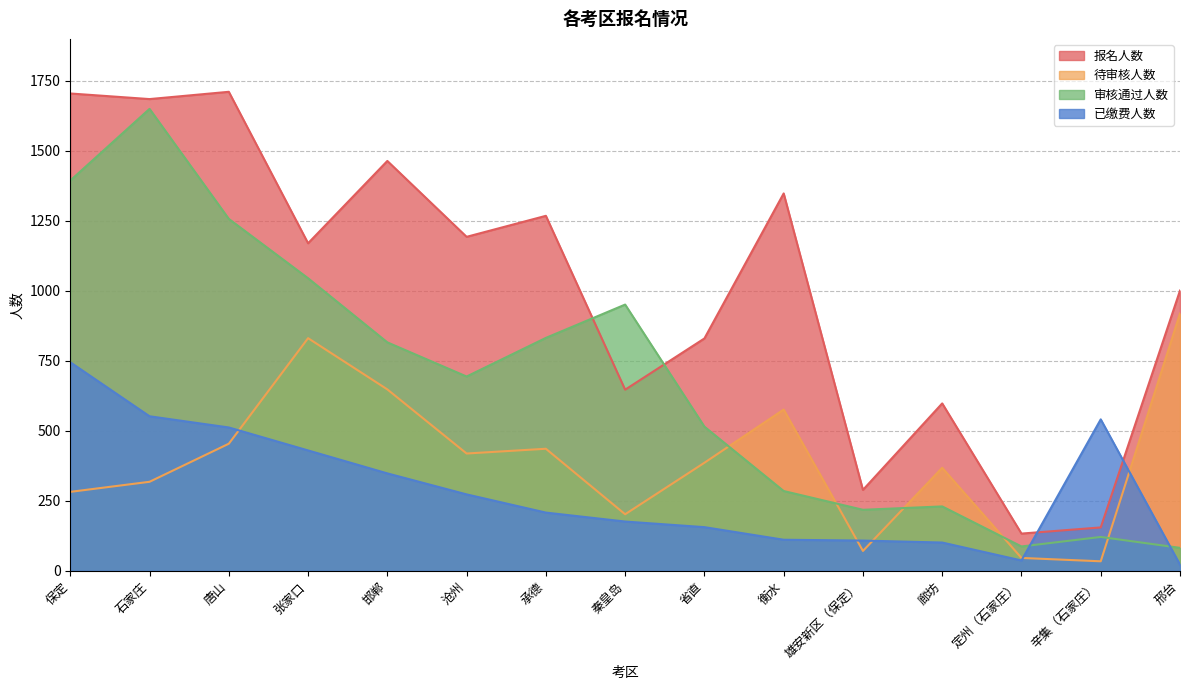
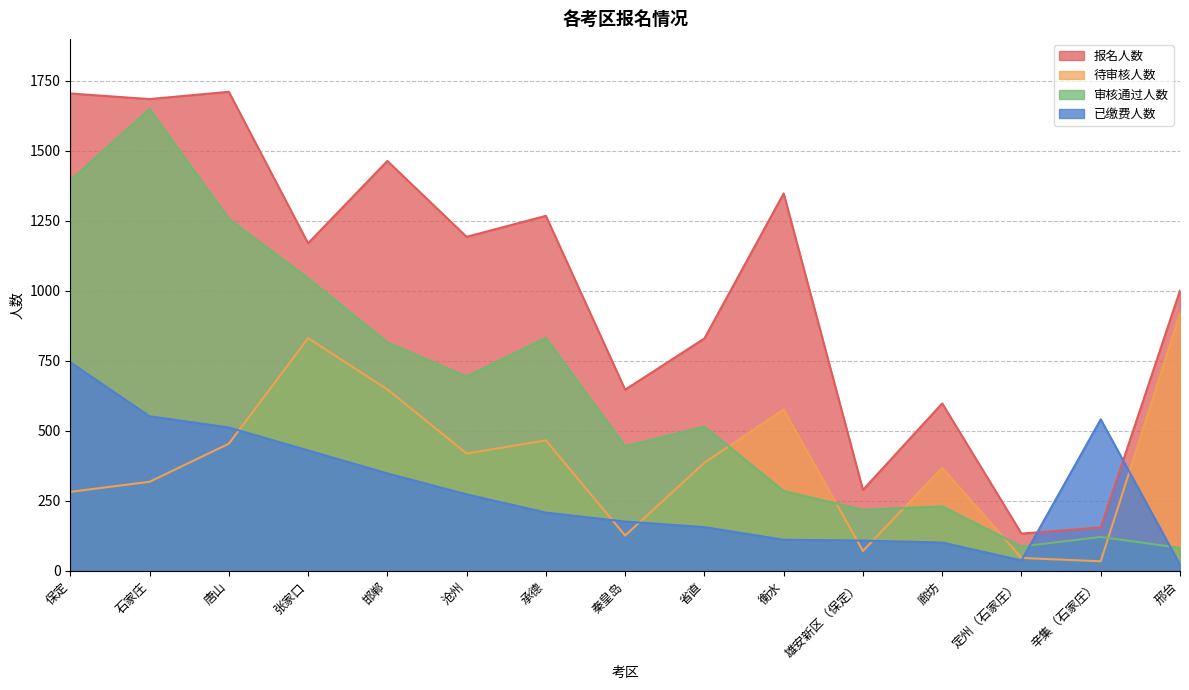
待审核人数, 承德: 440 -> 470
待审核人数, 秦皇岛: 200 -> 130
审核通过人数, 秦皇岛: 950 -> 450
